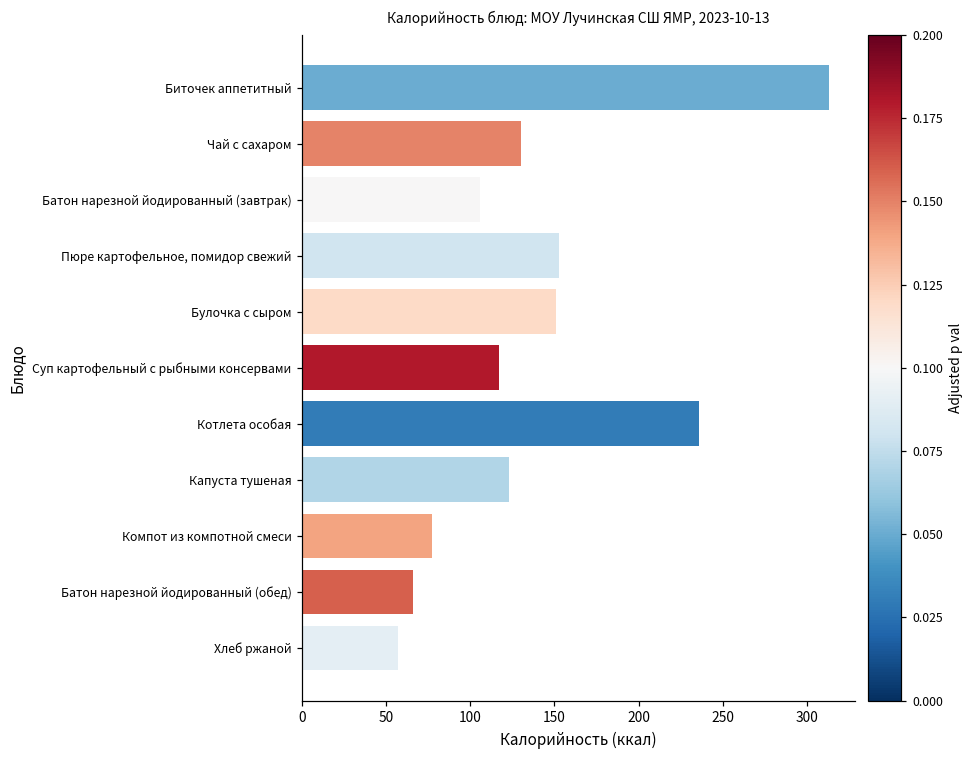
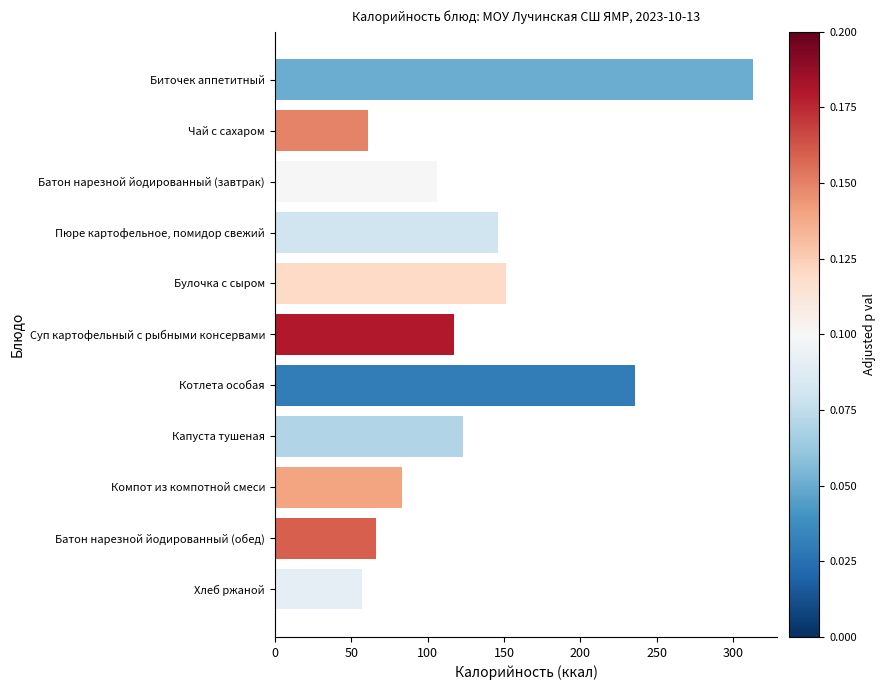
Чай с сахаром: 130 -> 61
Пюре картофельное, помидор свежий: 153 -> 146
Компот из компотной смеси: 77 -> 83
